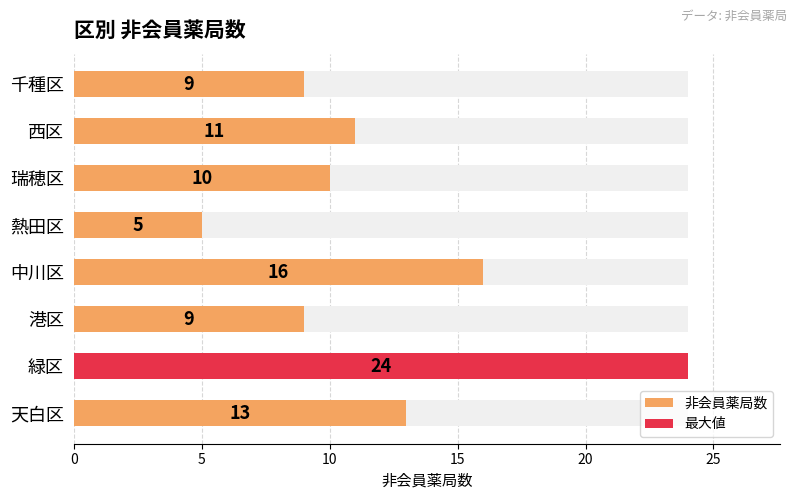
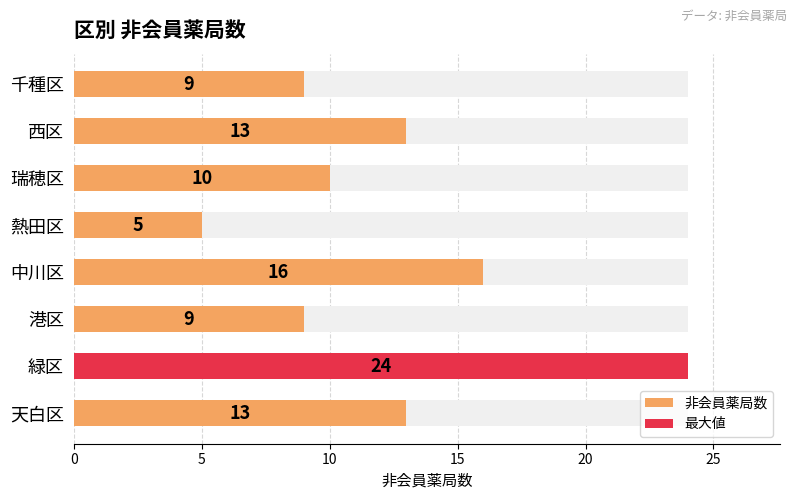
非会員薬局数, 西区: 11 -> 13
